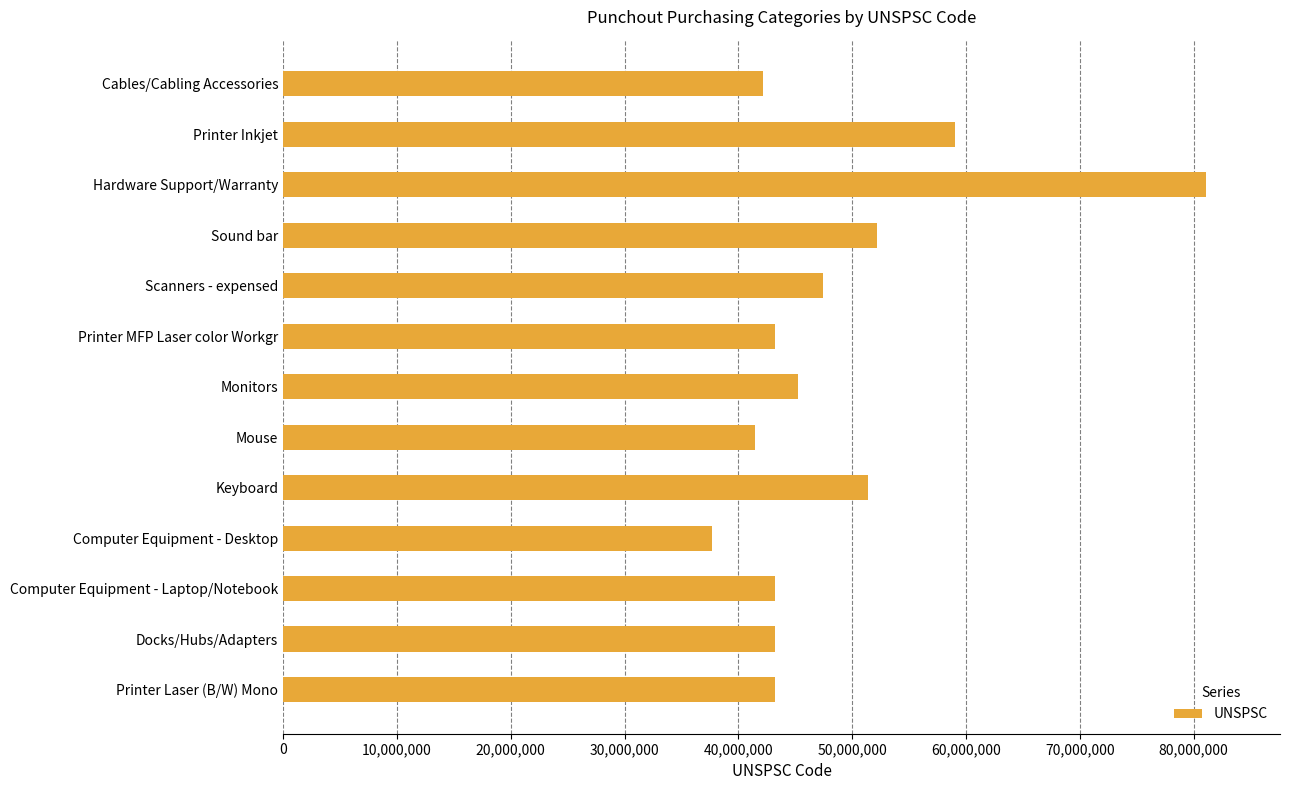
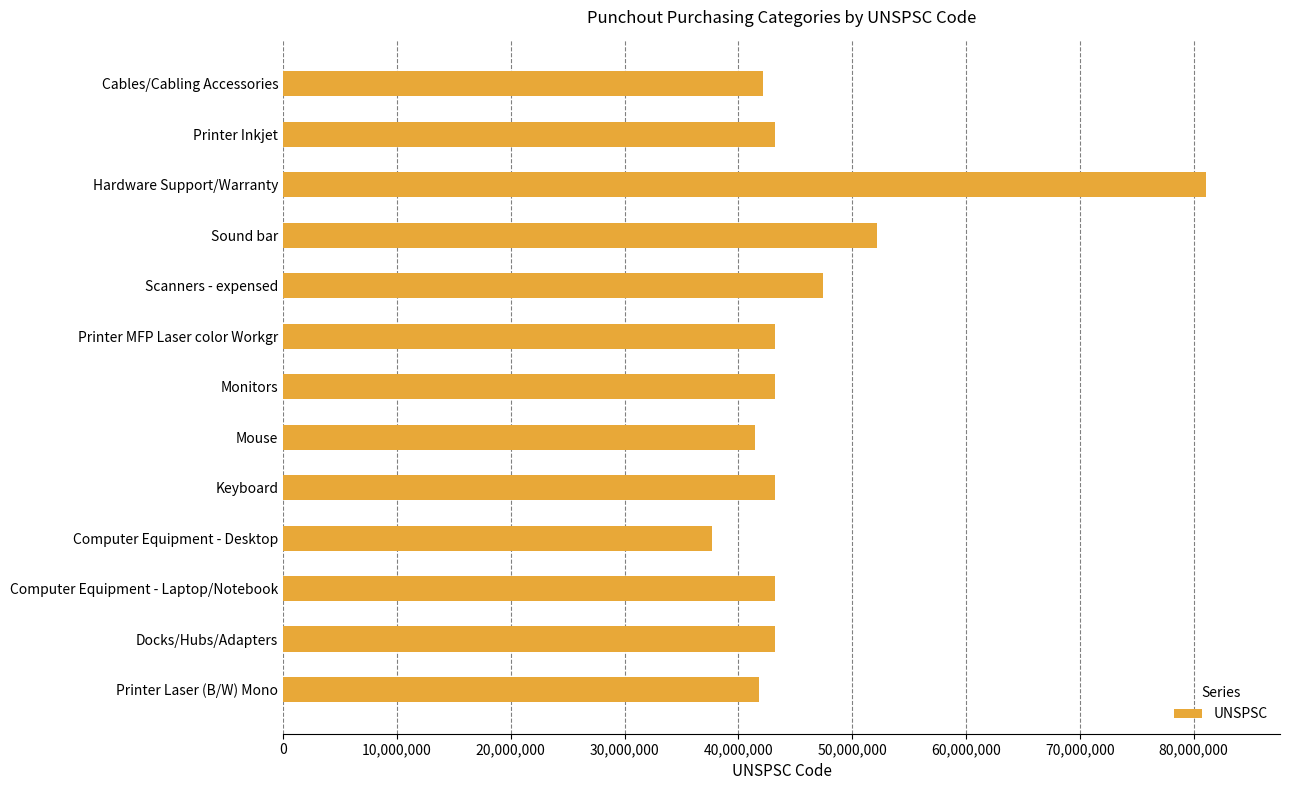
Printer Inkjet: 59,000,000 -> 43,200,000
Monitors: 45,300,000 -> 43,200,000
Keyboard: 51,400,000 -> 43,200,000
Printer Laser (B/W) Mono: 43,200,000 -> 41,800,000
